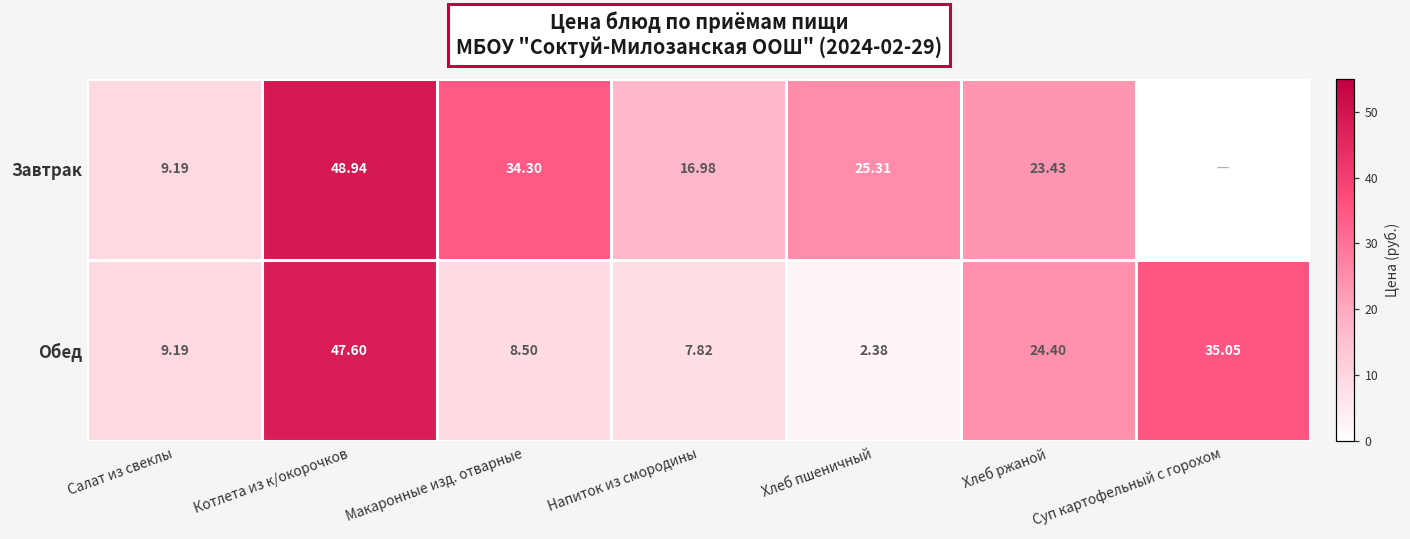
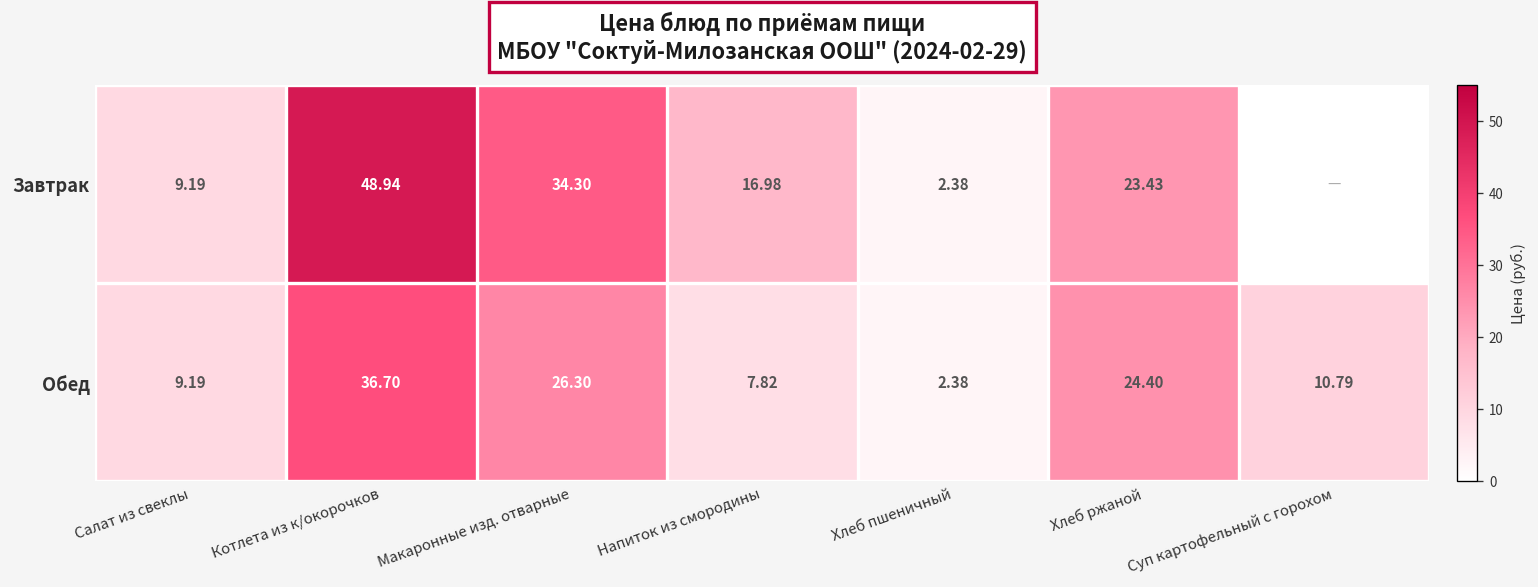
Завтрак, Хлеб пшеничный: 25.31 -> 2.38
Обед, Котлета из к/окорочков: 47.60 -> 36.70
Обед, Макаронные изд. отварные: 8.50 -> 26.30
Обед, Суп картофельный с горохом: 35.05 -> 10.79
